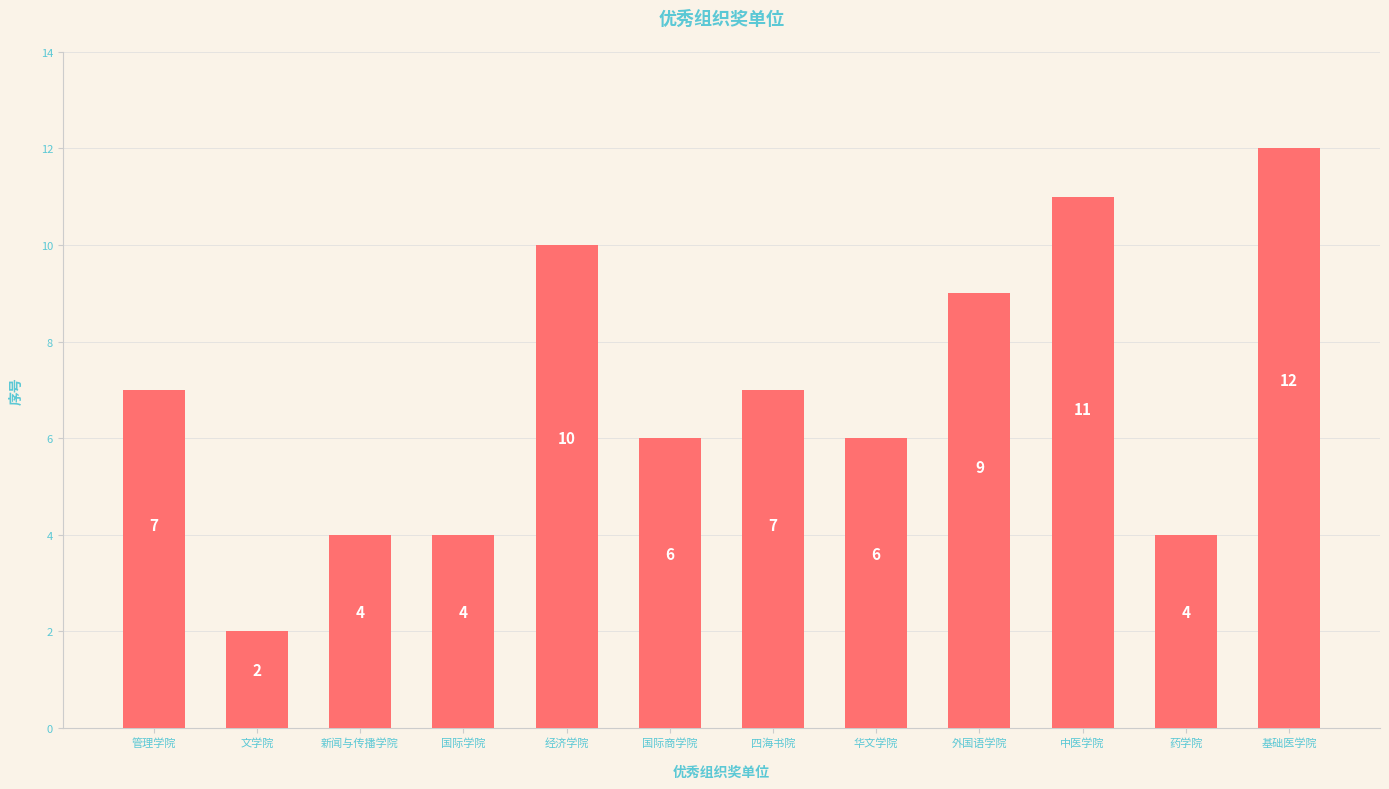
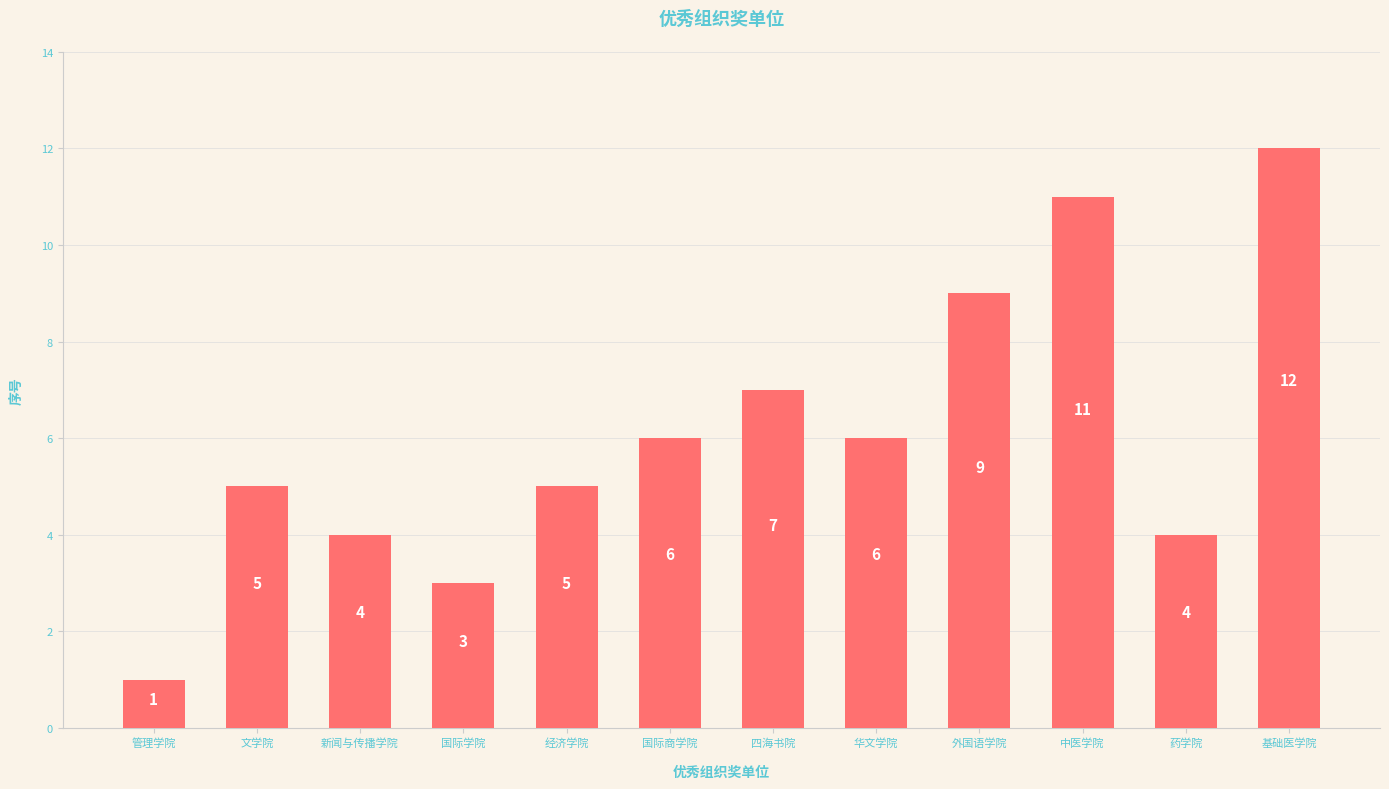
管理学院: 7 -> 1
文学院: 2 -> 5
国际学院: 4 -> 3
经济学院: 10 -> 5
